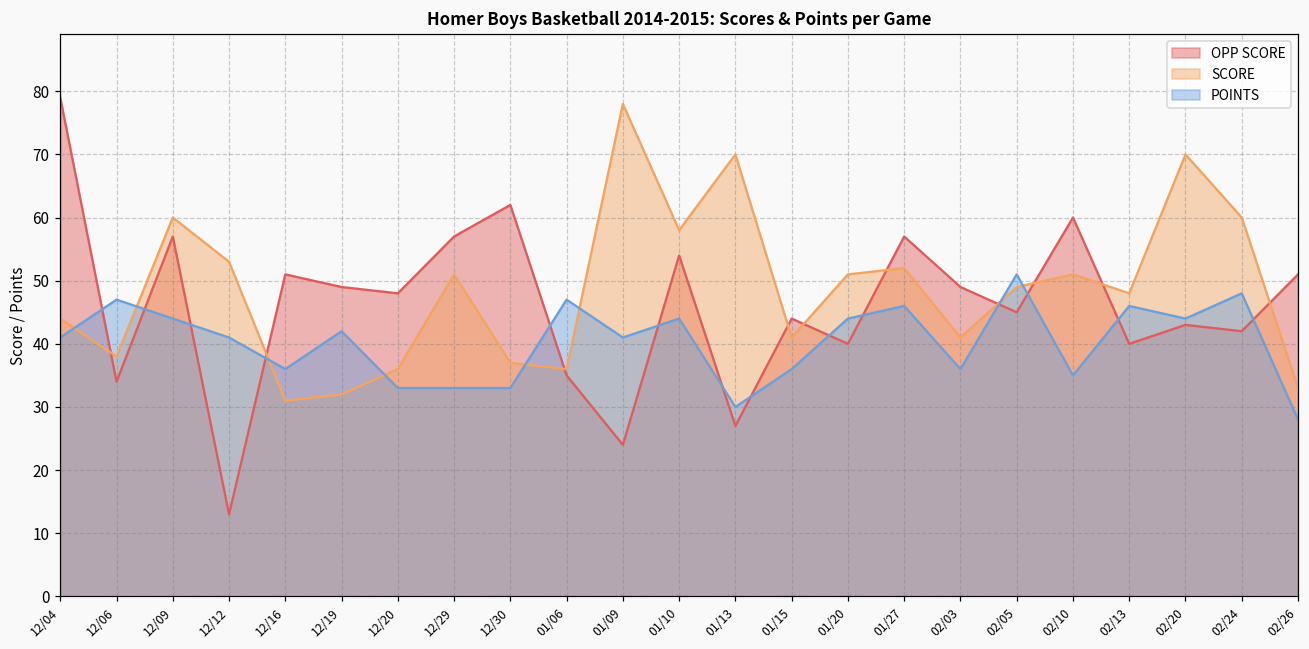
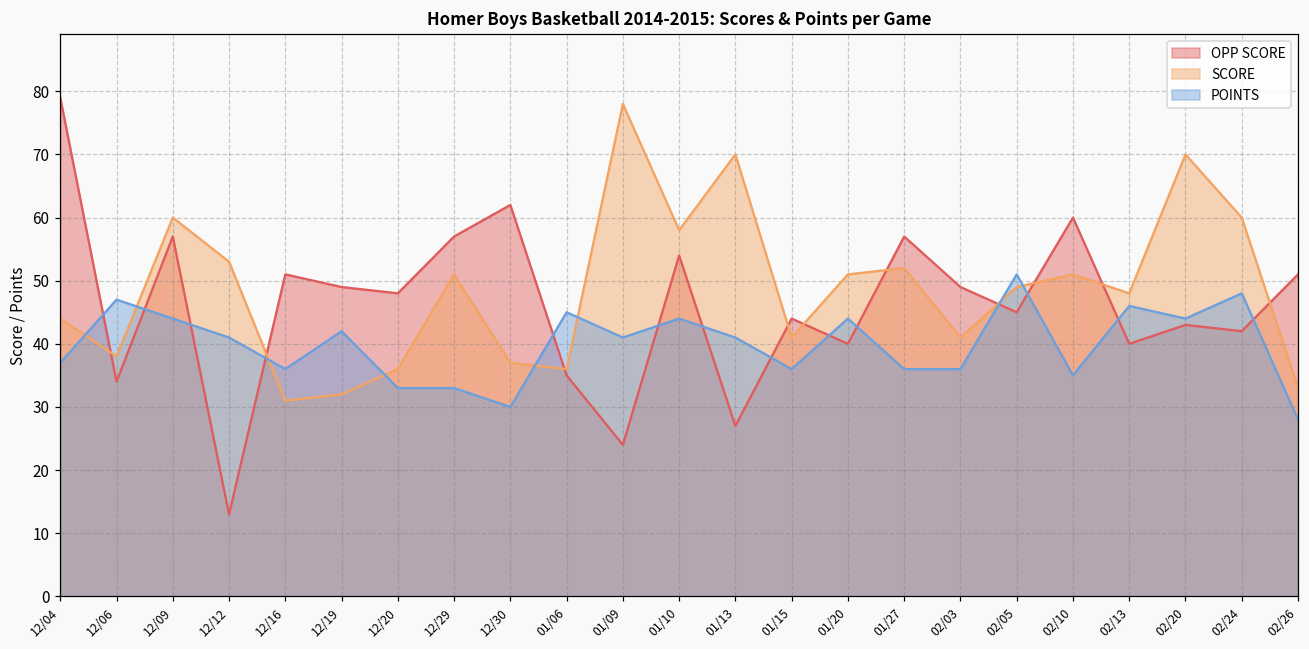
POINTS, 12/04: 41 -> 37
POINTS, 12/30: 33 -> 30
POINTS, 01/06: 47 -> 45
POINTS, 01/13: 30 -> 41
POINTS, 01/27: 46 -> 36
